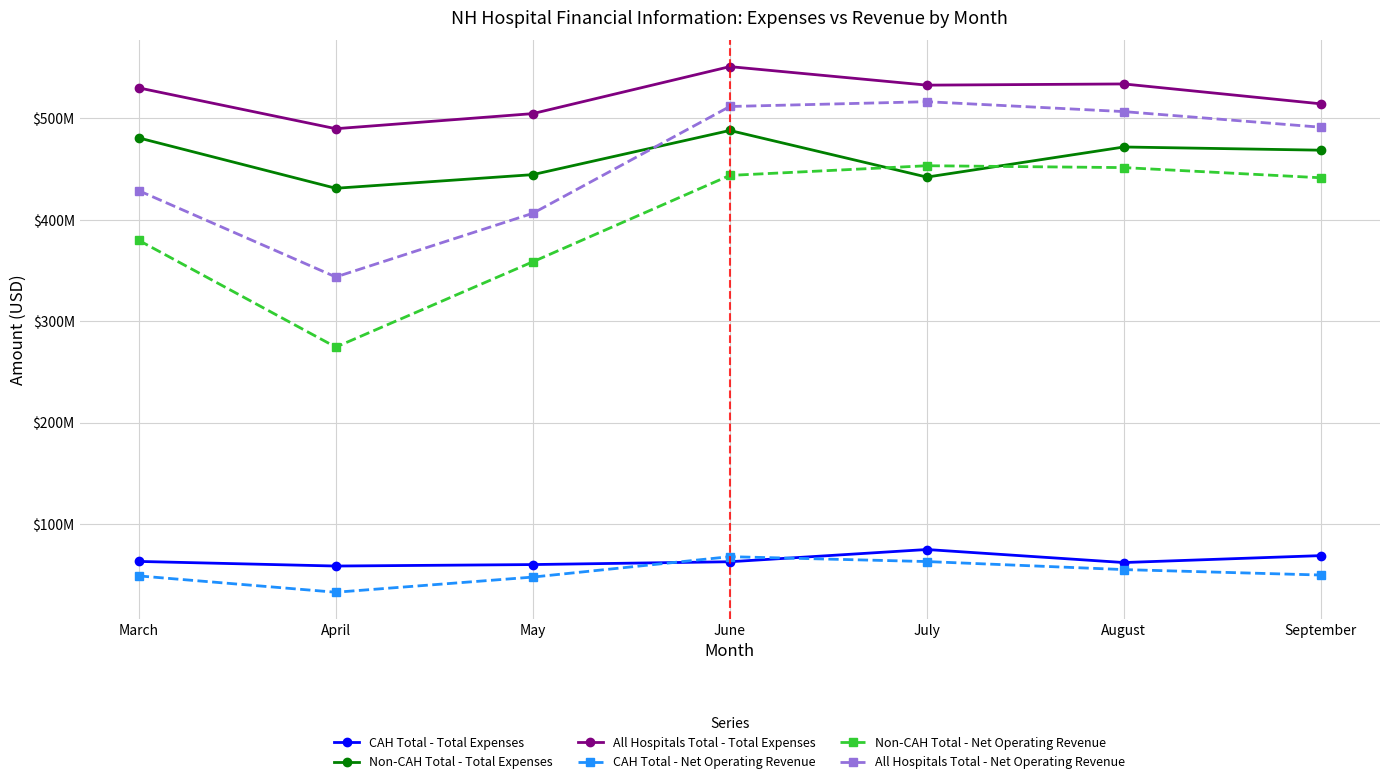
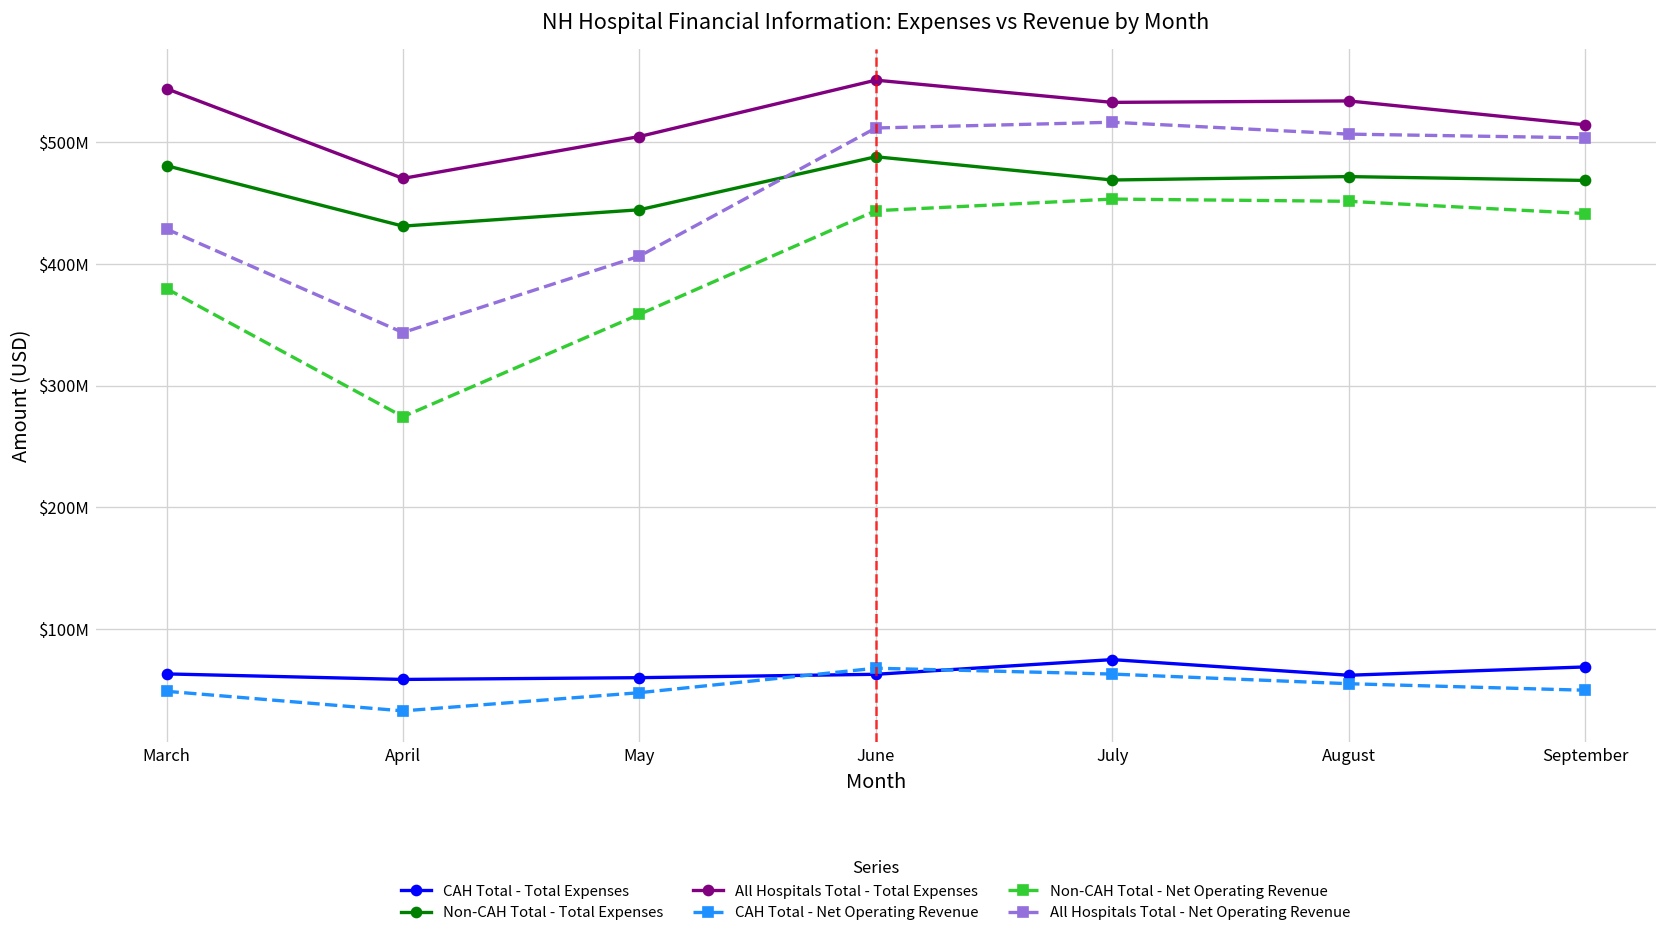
All Hospitals Total - Total Expenses, March: $530000000 -> $544000000
All Hospitals Total - Total Expenses, April: $490000000 -> $470000000
Non-CAH Total - Total Expenses, July: $442000000 -> $469000000
All Hospitals Total - Net Operating Revenue, September: $491000000 -> $503000000
